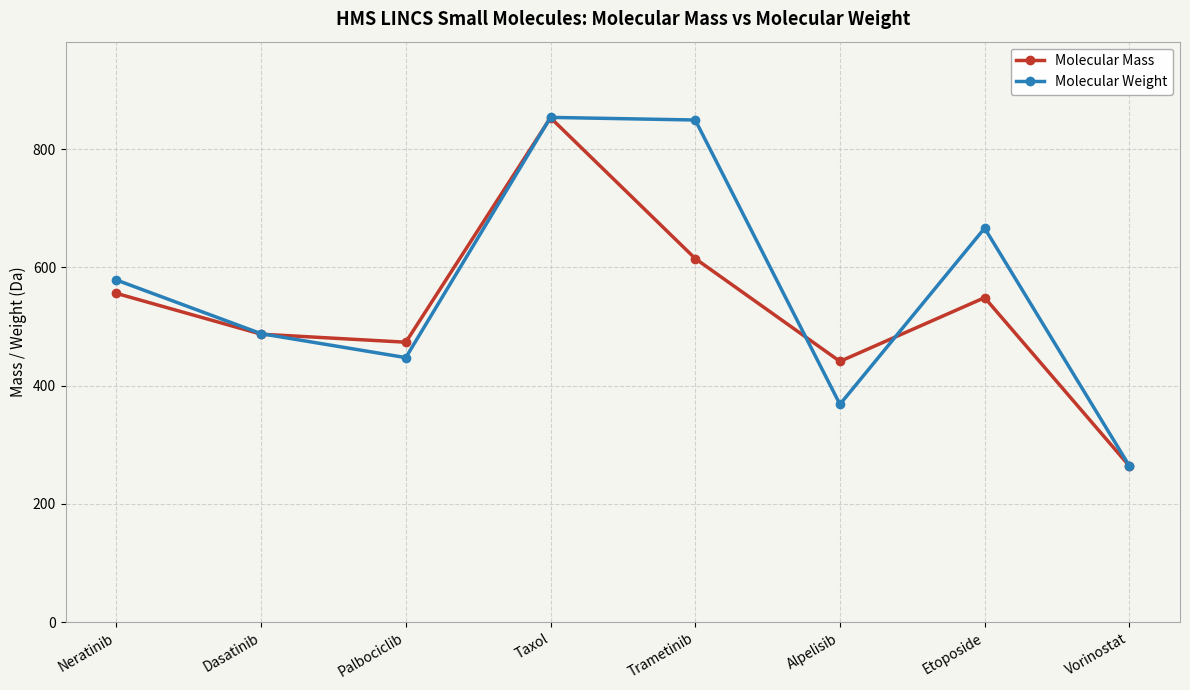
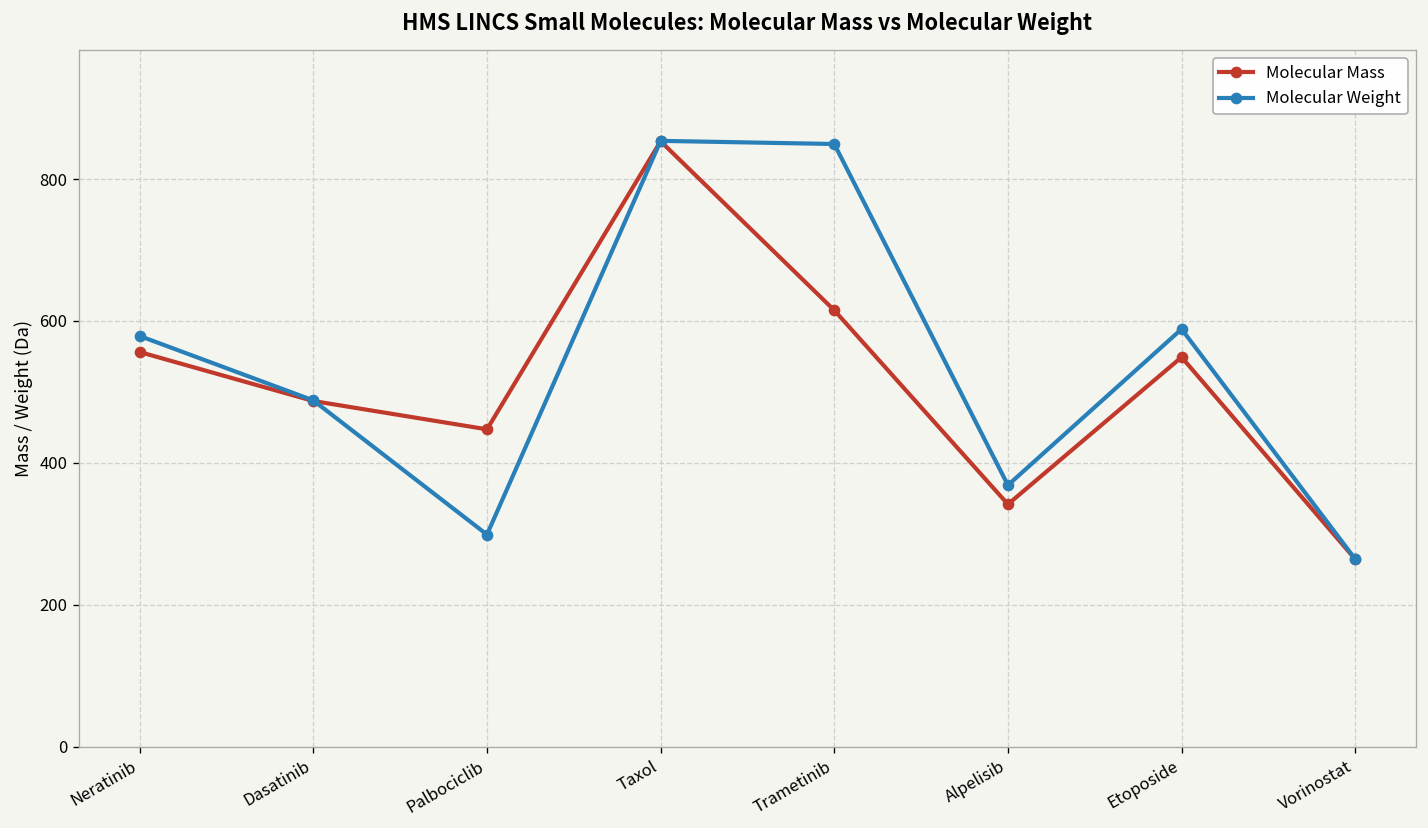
Molecular Mass, Palbociclib: 470 -> 450
Molecular Weight, Palbociclib: 450 -> 300
Molecular Mass, Alpelisib: 440 -> 340
Molecular Weight, Etoposide: 670 -> 590
